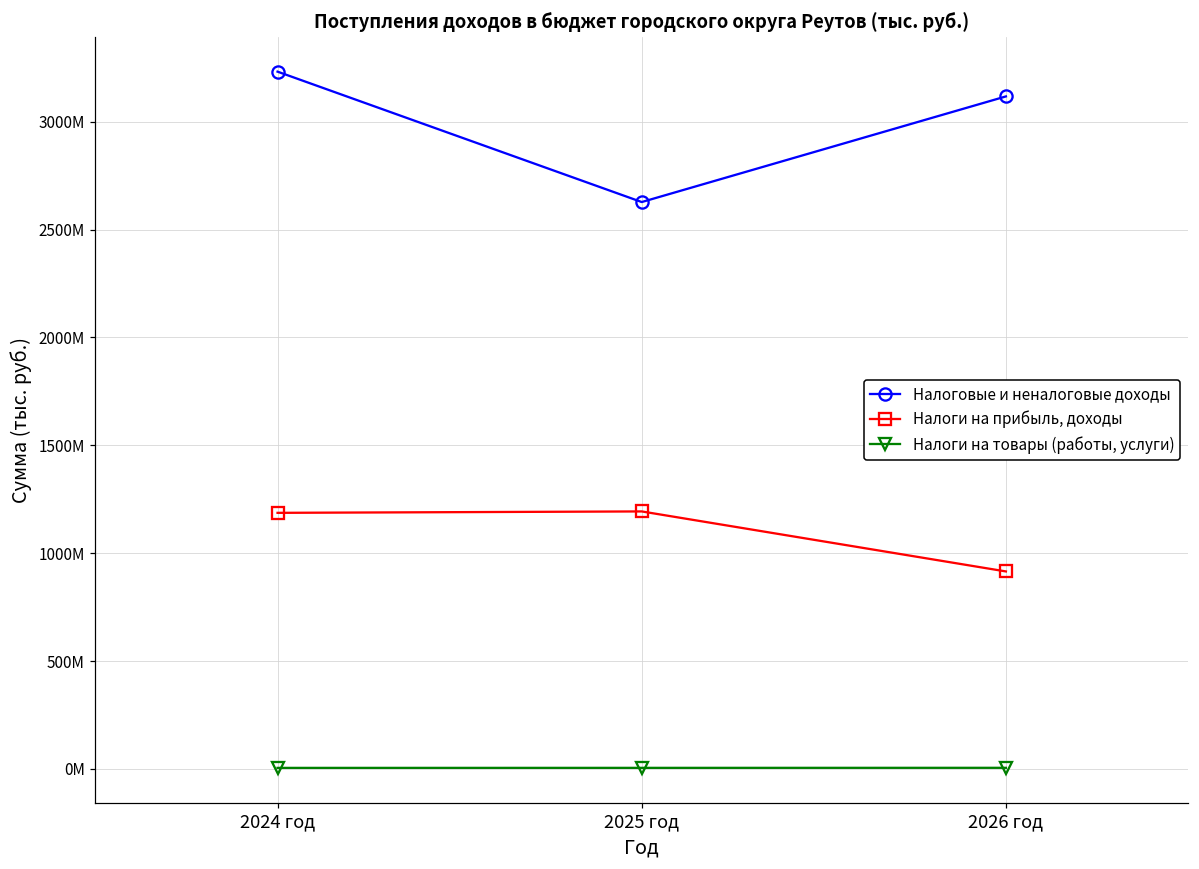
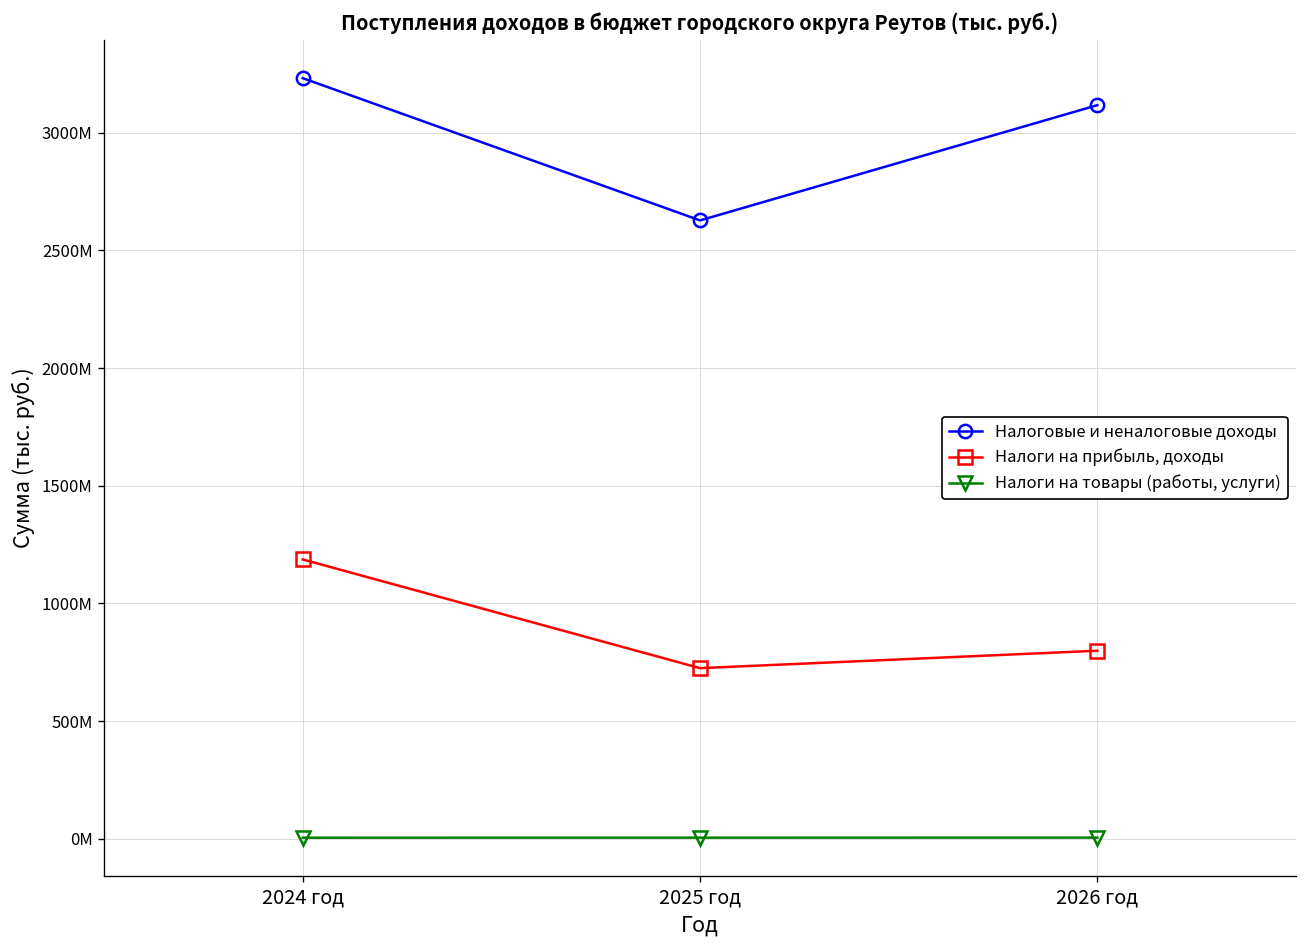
Налоги на прибыль, доходы, 2025 год: 1190000000 -> 730000000
Налоги на прибыль, доходы, 2026 год: 920000000 -> 800000000
